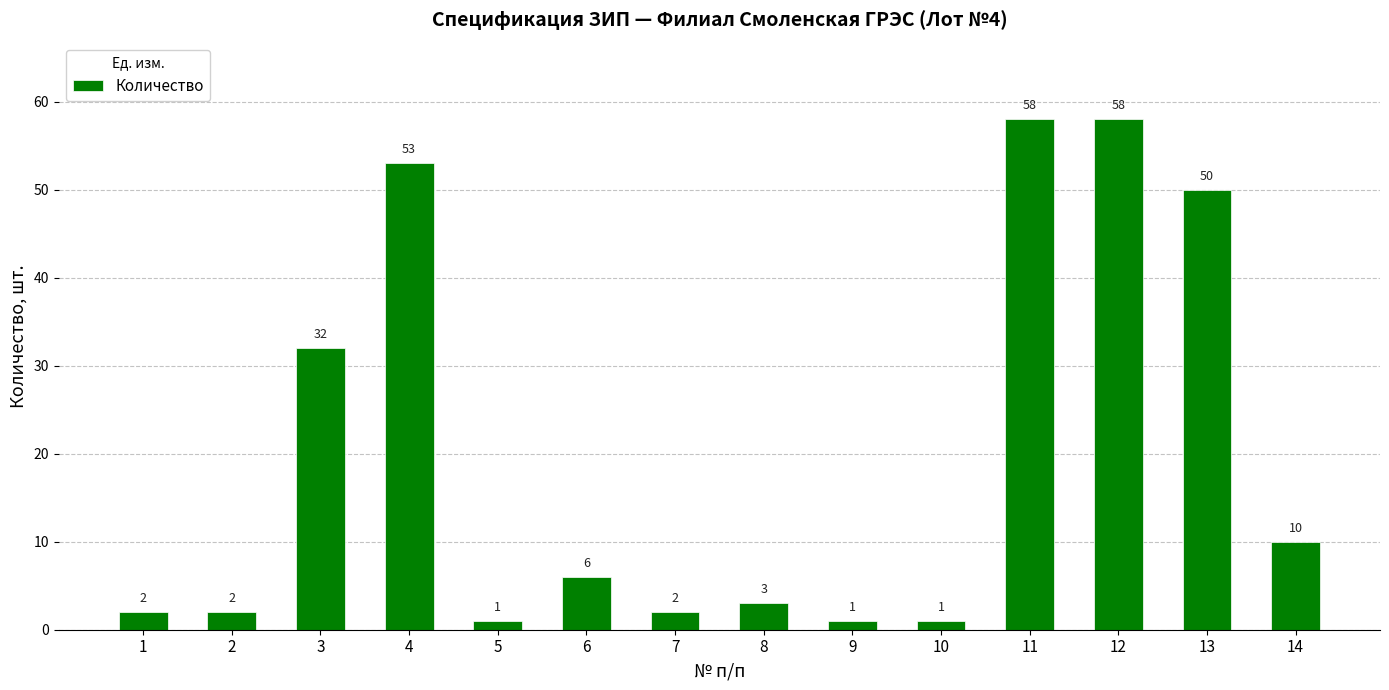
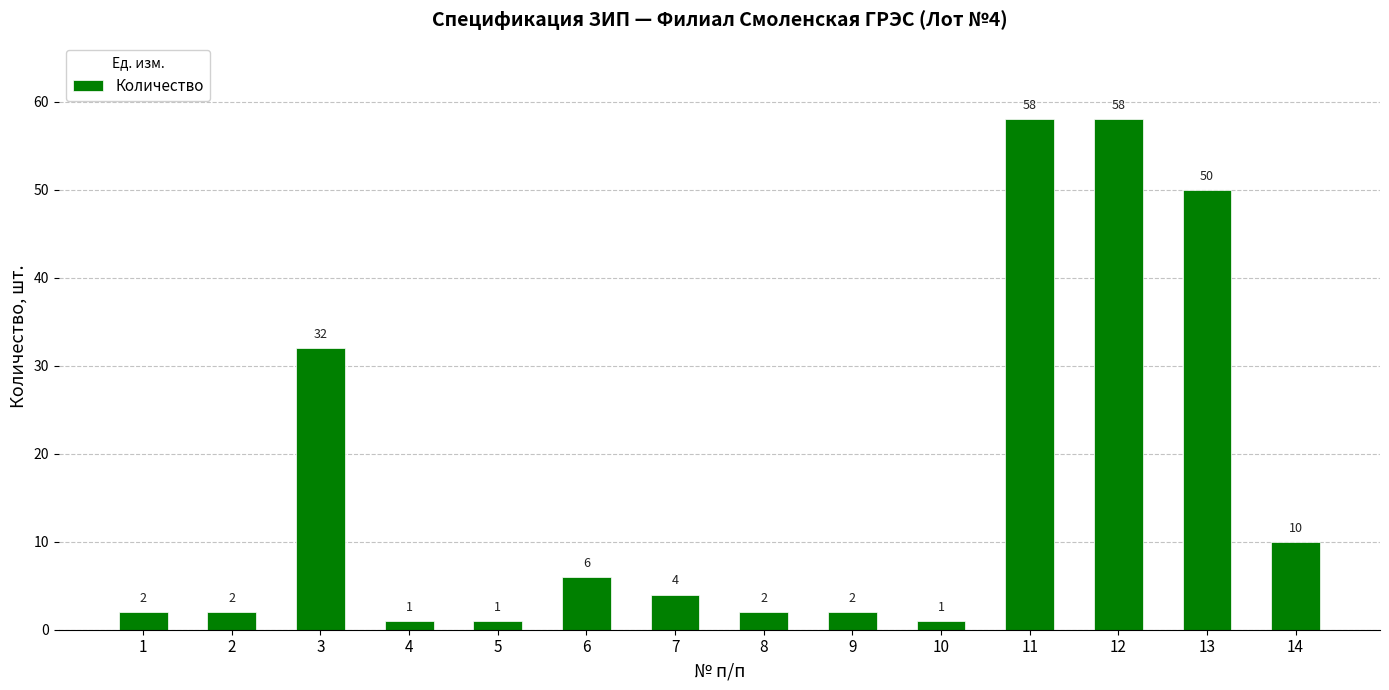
4: 53 -> 1
7: 2 -> 4
8: 3 -> 2
9: 1 -> 2
